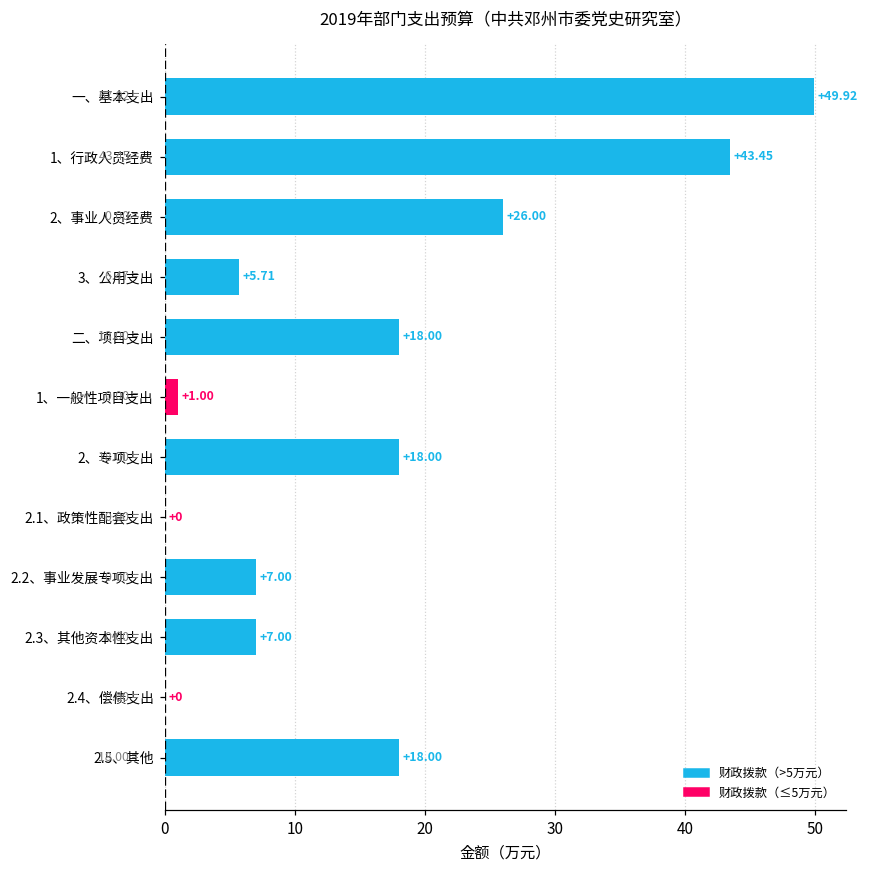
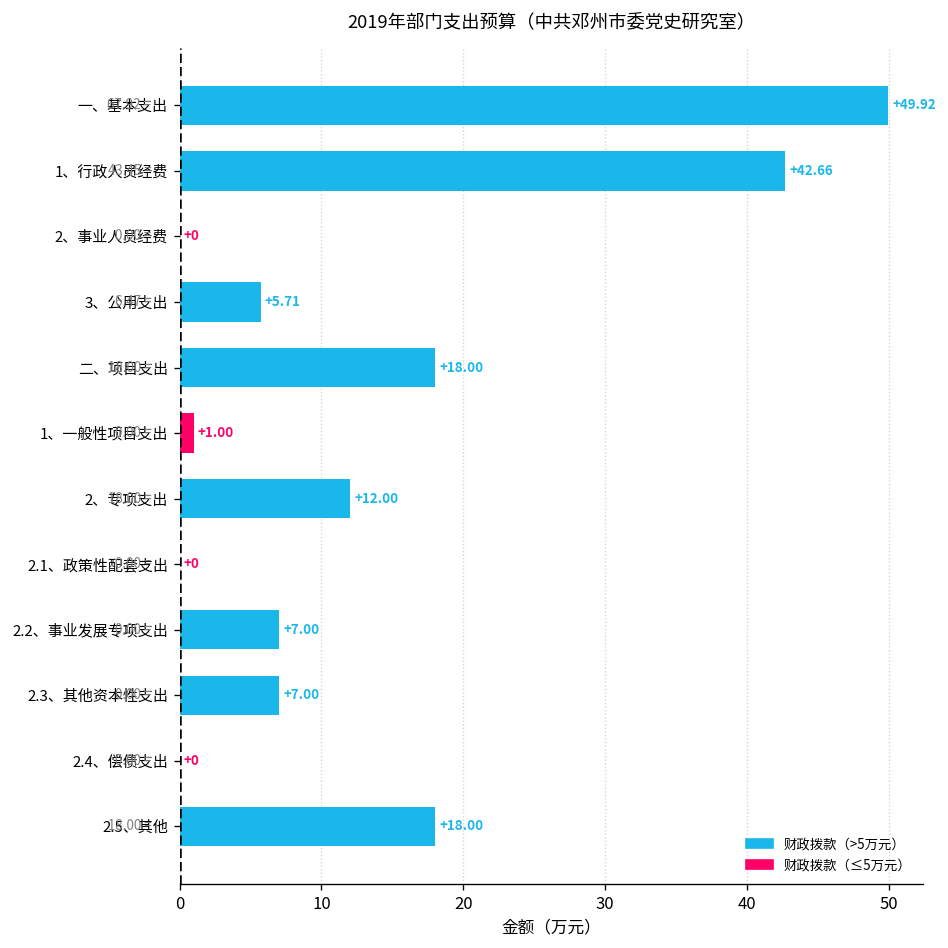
1、行政人员经费: +43.45 -> +42.66
2、事业人员经费: +26.00 -> +0
2、专项支出: +18.00 -> +12.00
